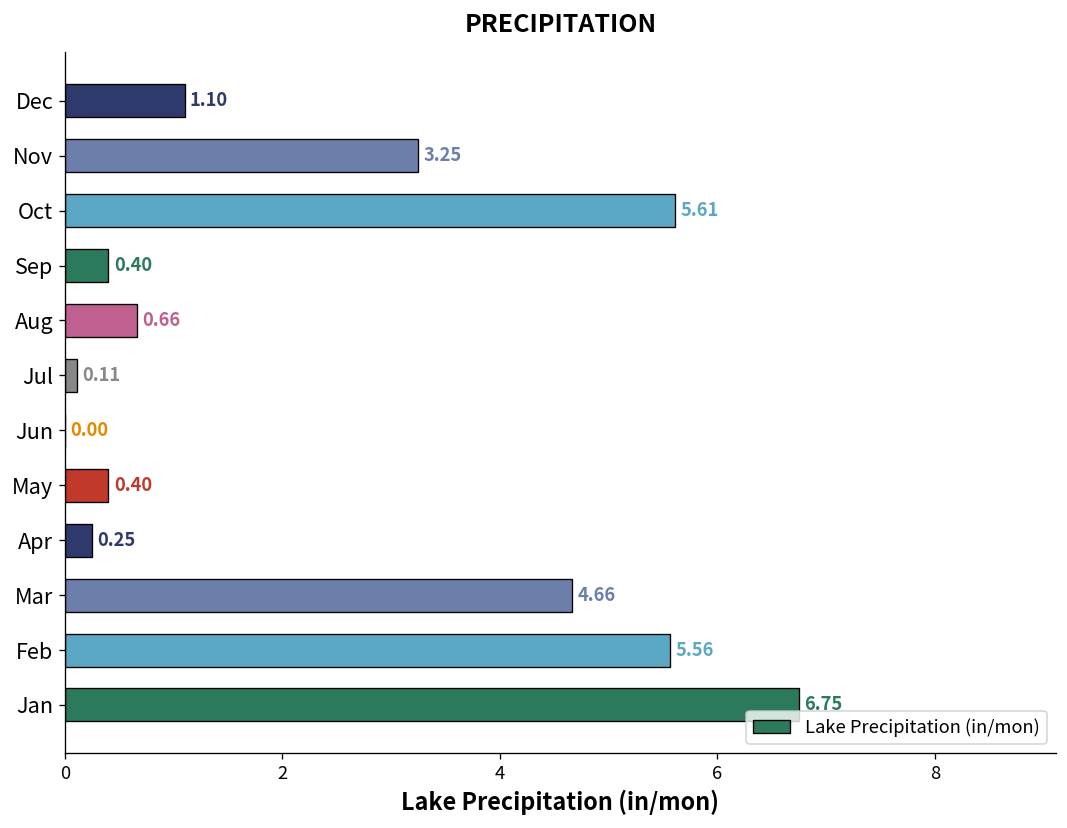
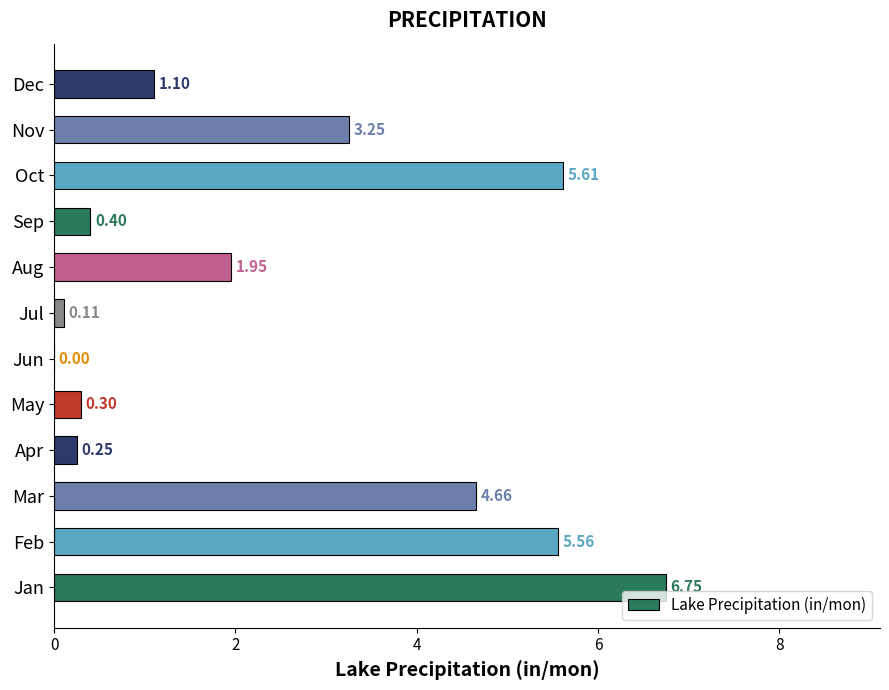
Aug: 0.66 -> 1.95
May: 0.40 -> 0.30
